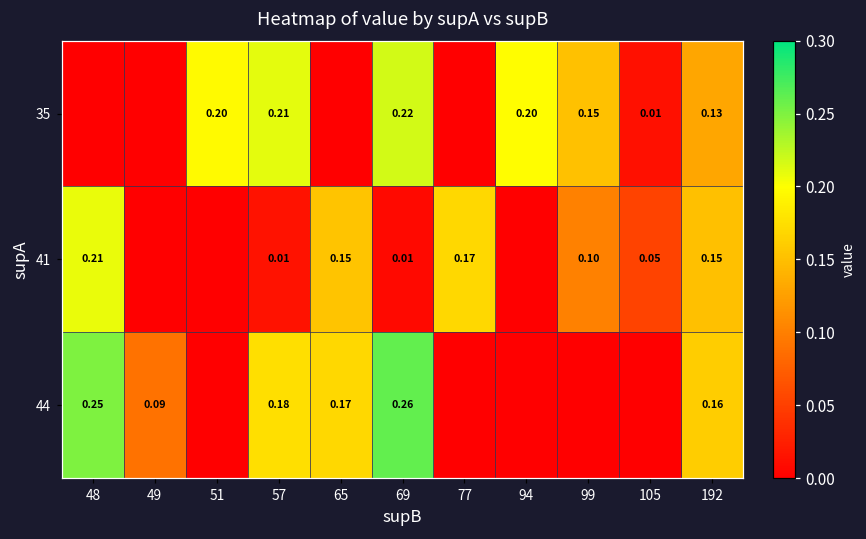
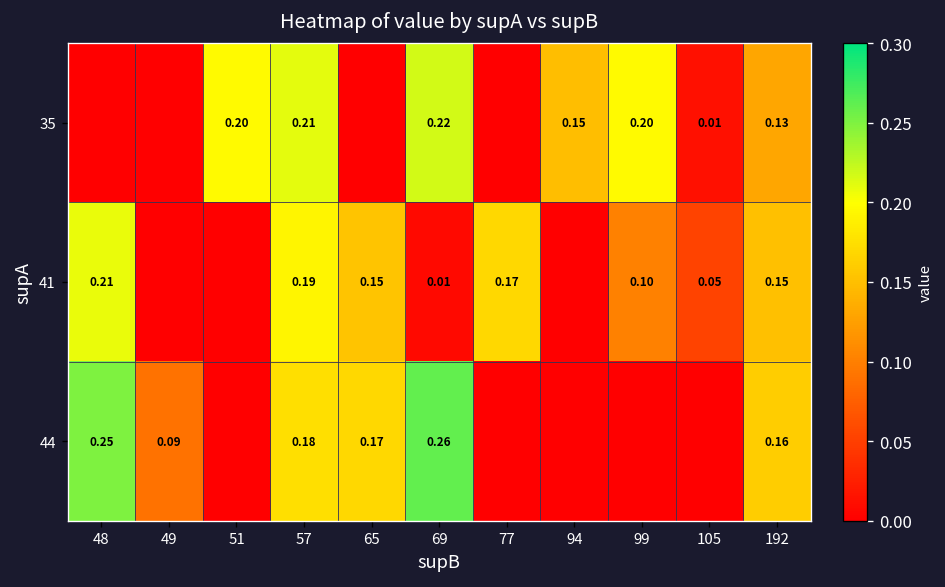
35, 94: 0.20 -> 0.15
35, 99: 0.15 -> 0.20
41, 57: 0.01 -> 0.19
